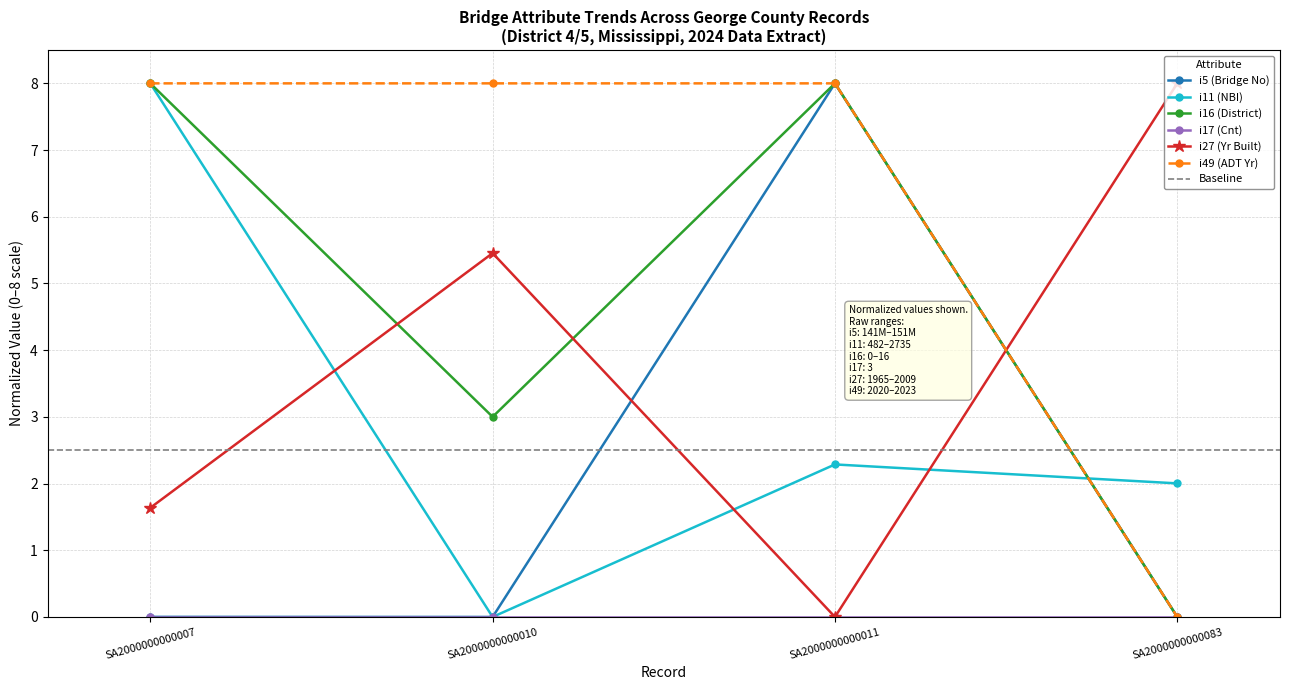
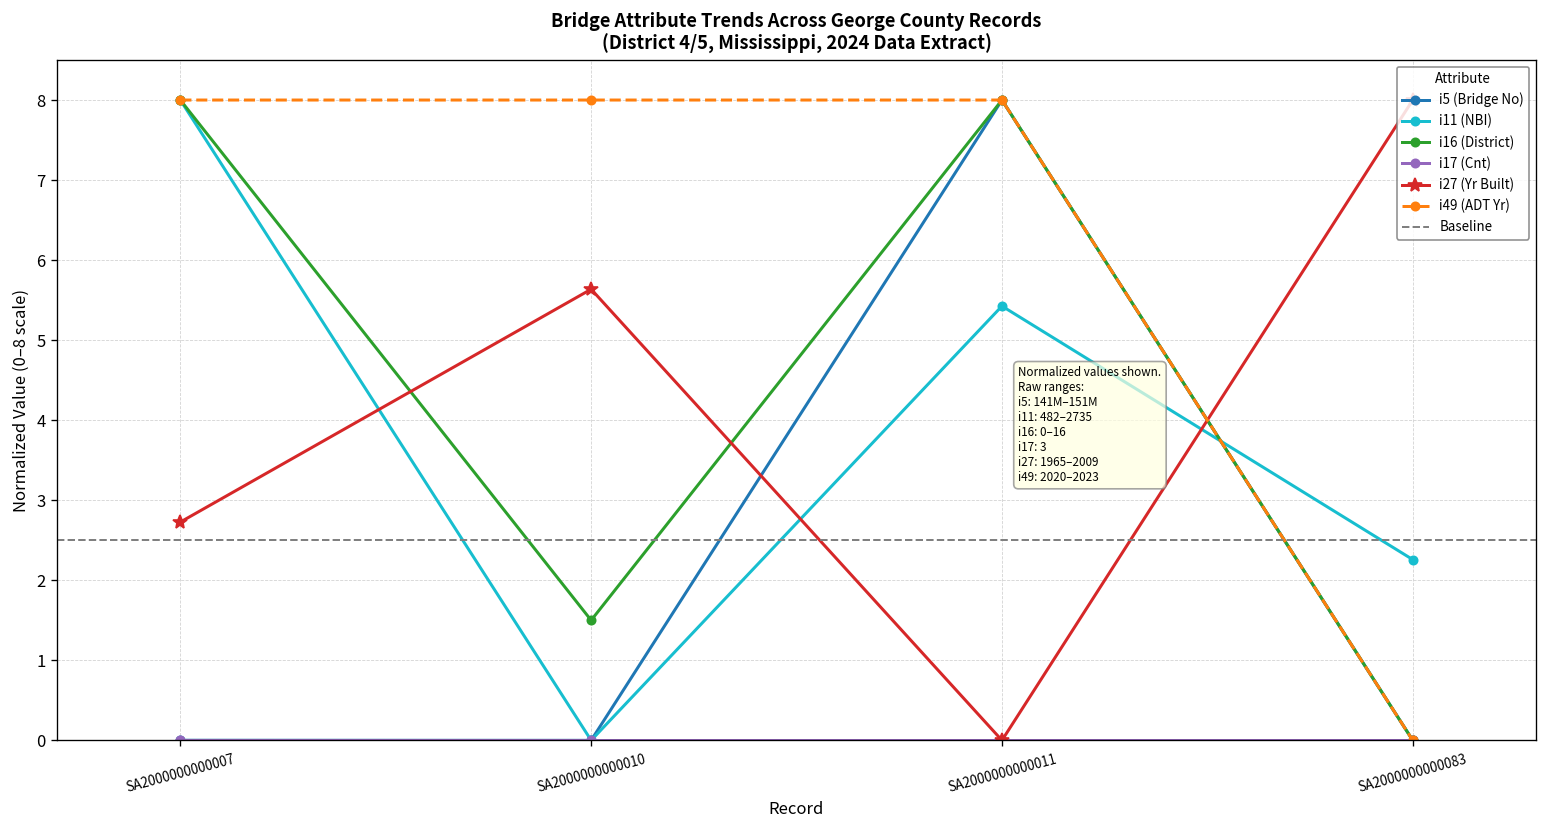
i27 (Yr Built), SA2000000000007: 1.6 -> 2.7
i16 (District), SA2000000000010: 3.0 -> 1.5
i27 (Yr Built), SA2000000000010: 5.5 -> 5.6
i11 (NBI), SA2000000000011: 2.3 -> 5.4
i11 (NBI), SA2000000000083: 2.0 -> 2.3
